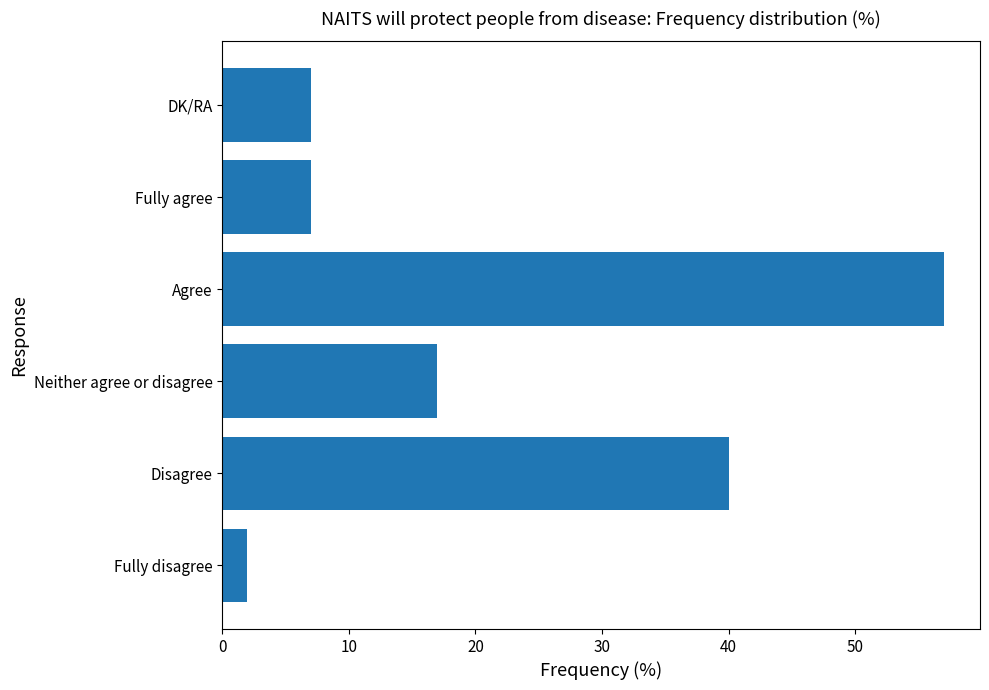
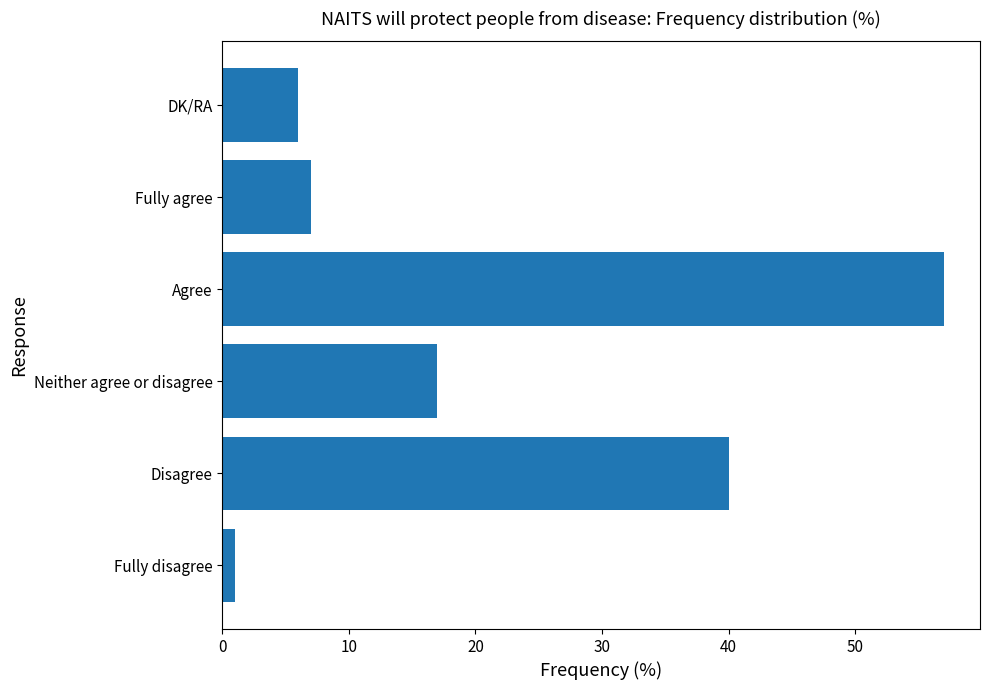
DK/RA: 7 -> 6
Fully disagree: 2 -> 1
